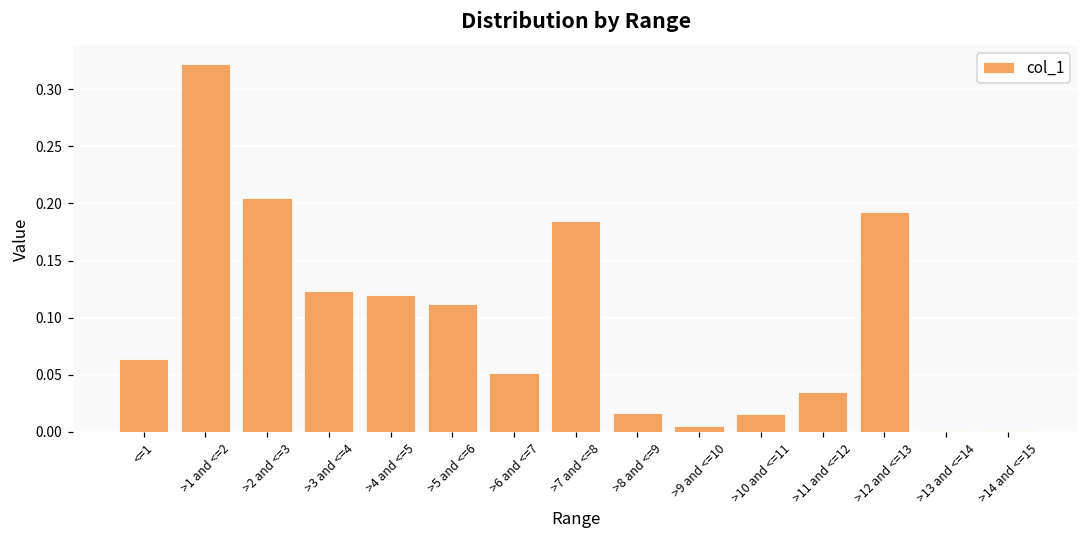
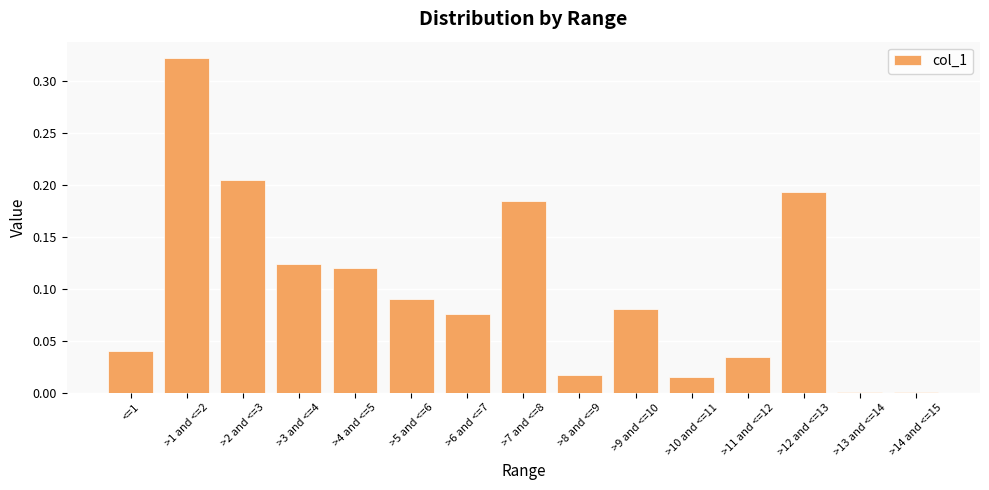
<=1: 0.064 -> 0.040
>5 and <=6: 0.112 -> 0.090
>6 and <=7: 0.051 -> 0.076
>9 and <=10: 0.005 -> 0.081
